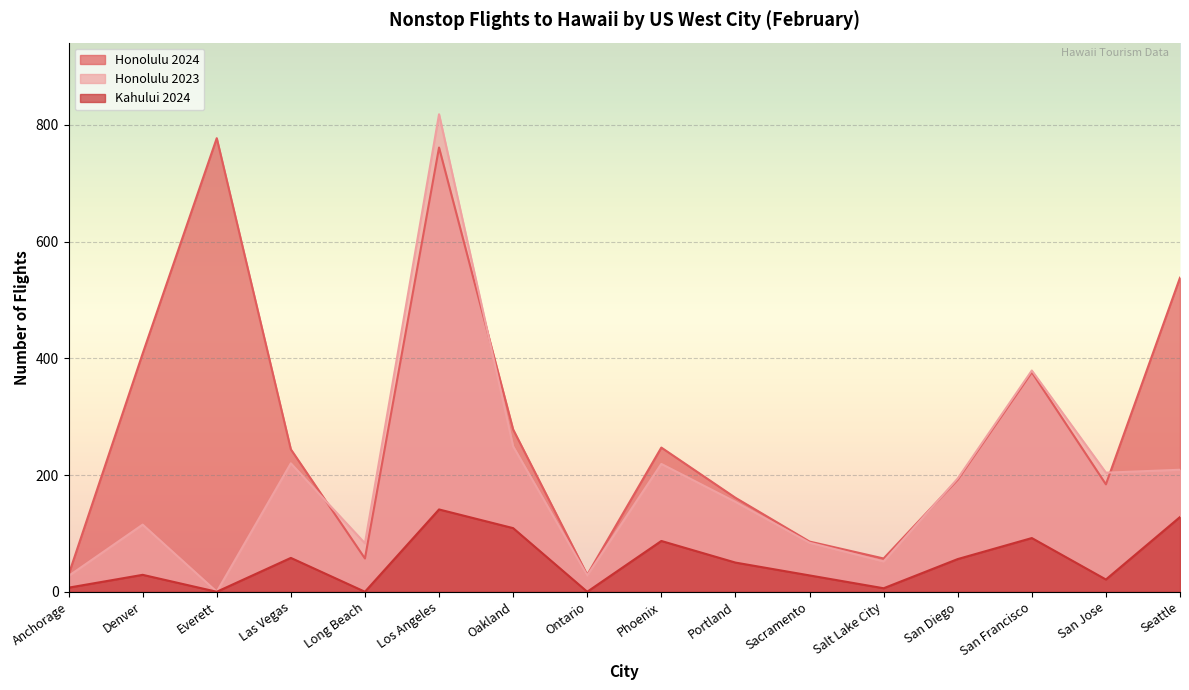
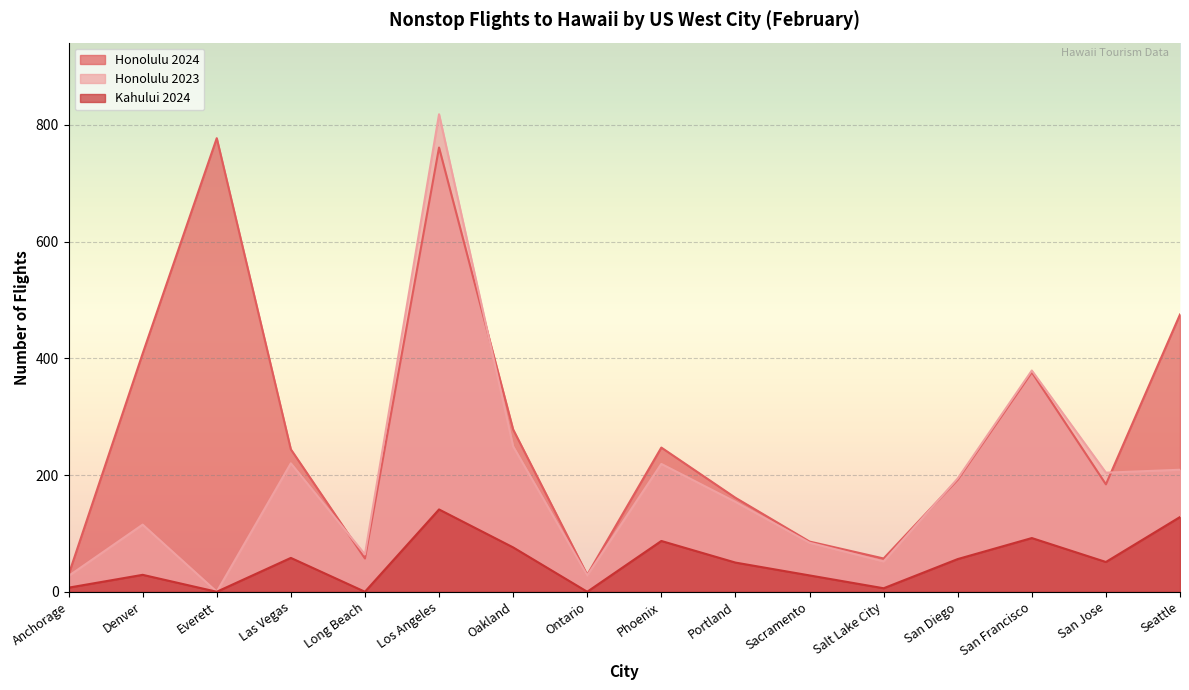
Honolulu 2023, Long Beach: 80 -> 60
Kahului 2024, Oakland: 110 -> 80
Kahului 2024, San Jose: 20 -> 50
Honolulu 2024, Seattle: 540 -> 480
